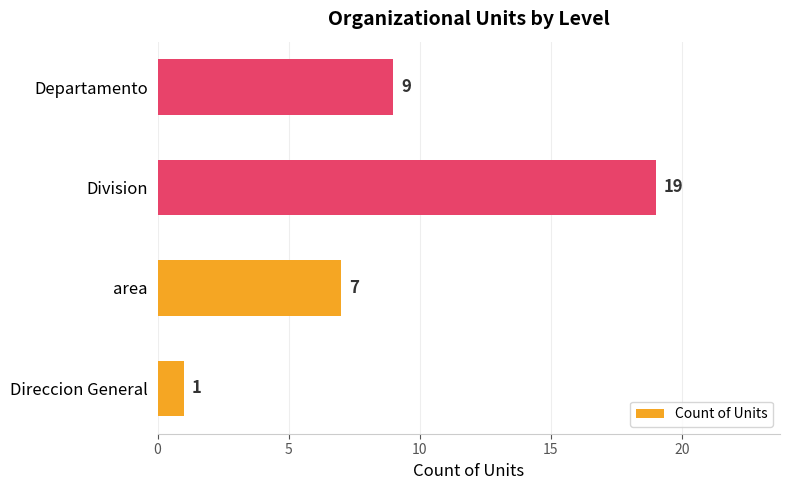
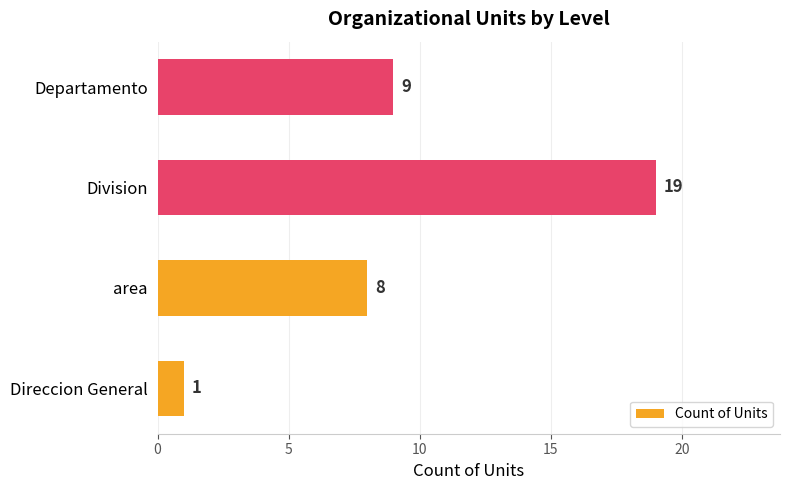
area: 7 -> 8
